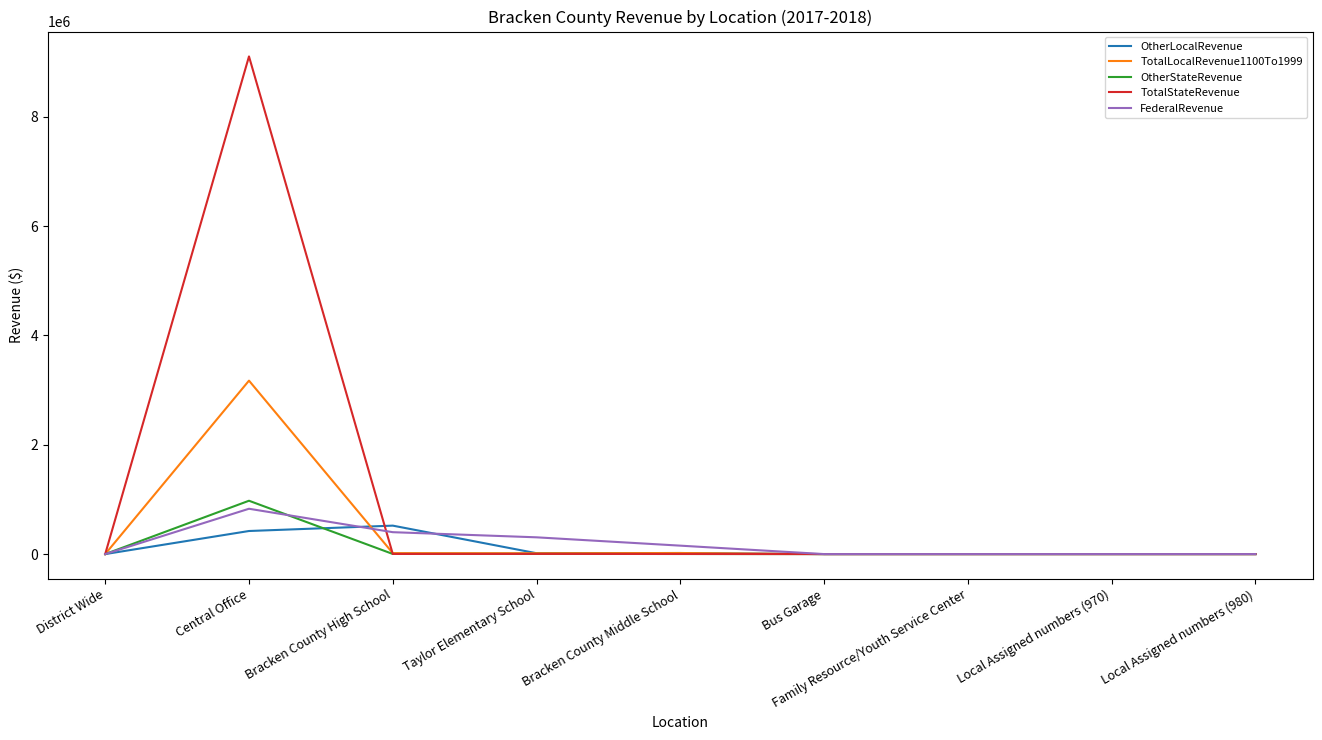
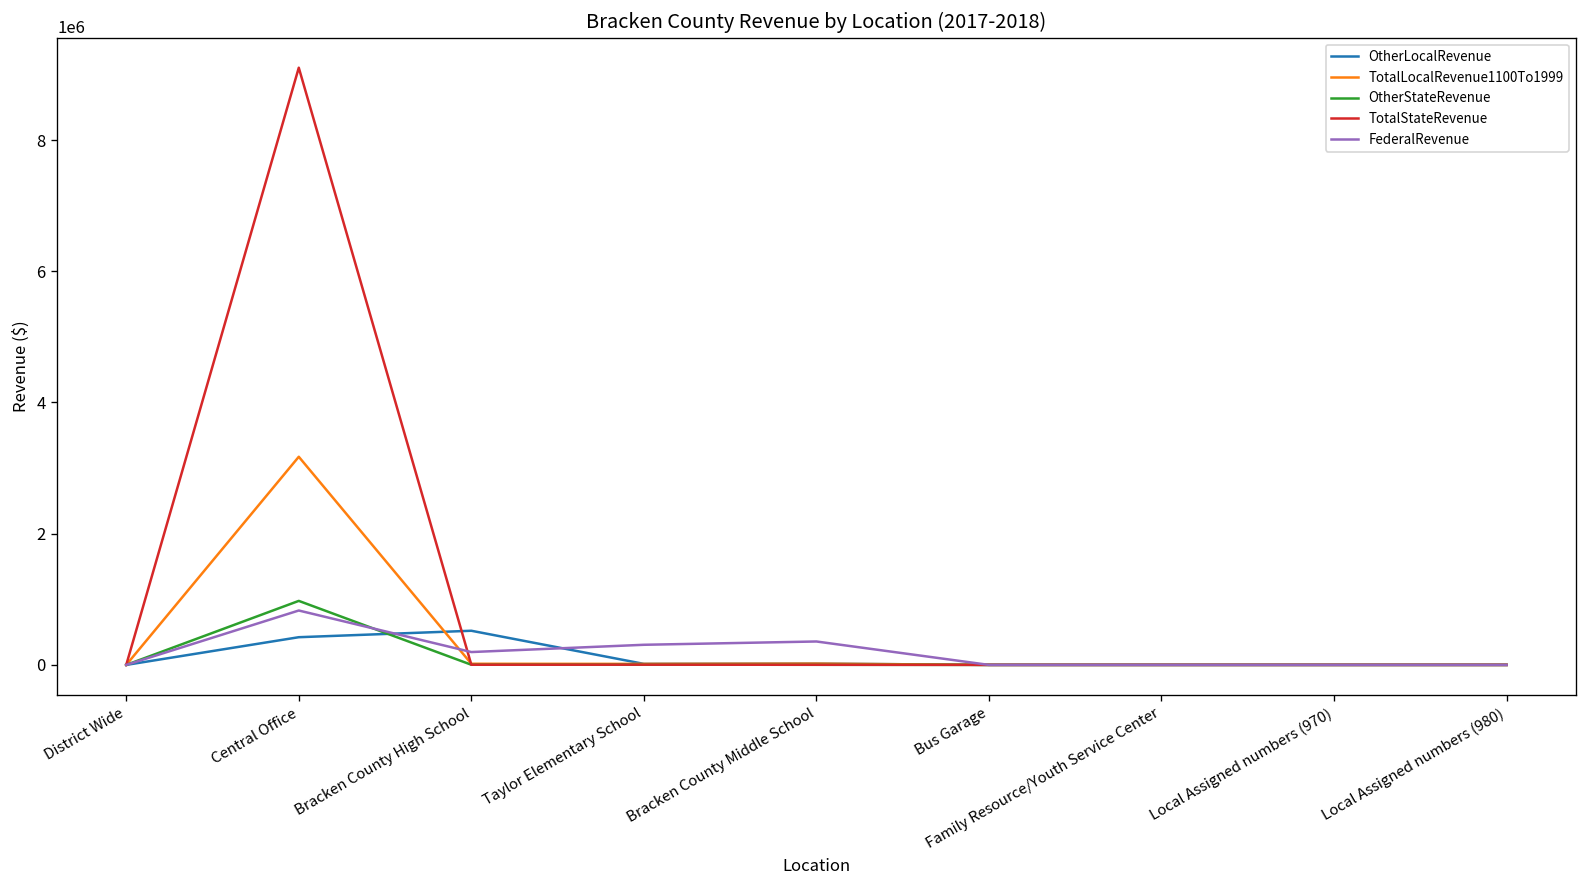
FederalRevenue, Bracken County High School: 400000 -> 200000
FederalRevenue, Bracken County Middle School: 200000 -> 400000
